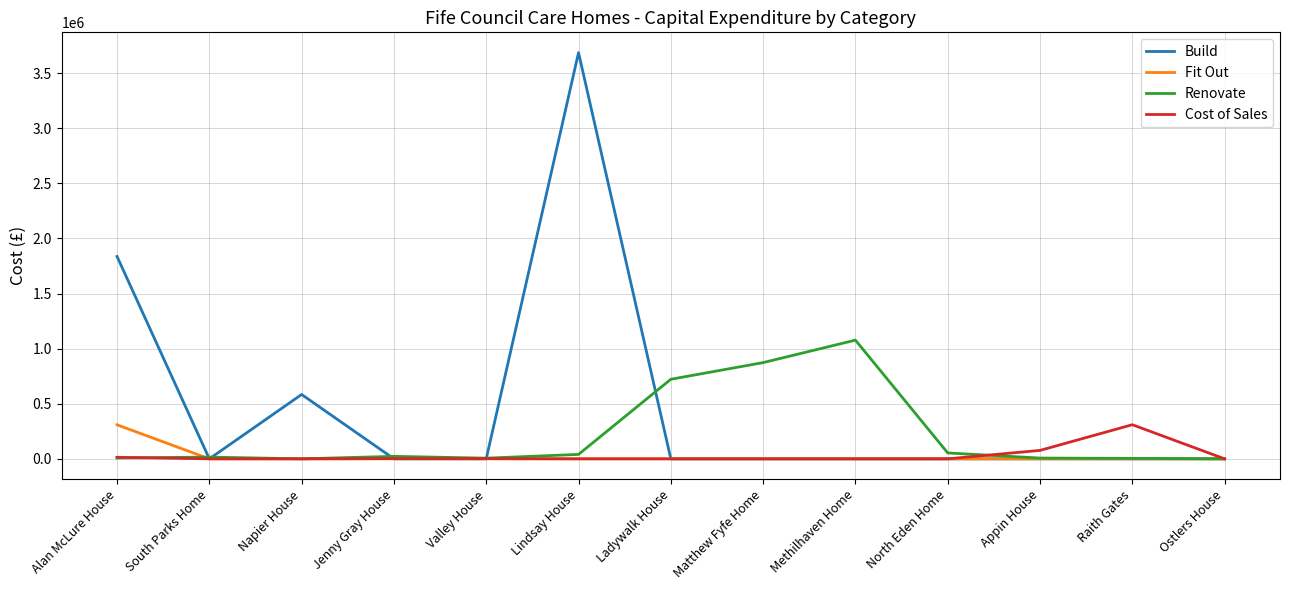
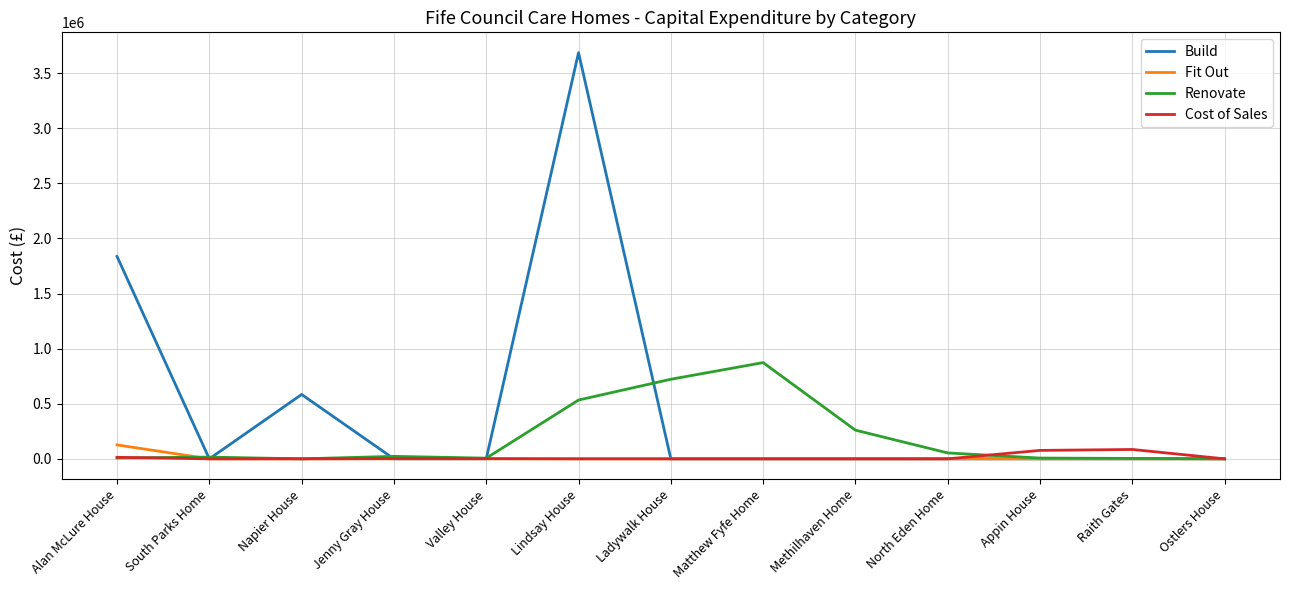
Fit Out, Alan McLure House: 310000 -> 130000
Renovate, Lindsay House: 40000 -> 530000
Renovate, Methilhaven Home: 1080000 -> 260000
Cost of Sales, Raith Gates: 310000 -> 90000
